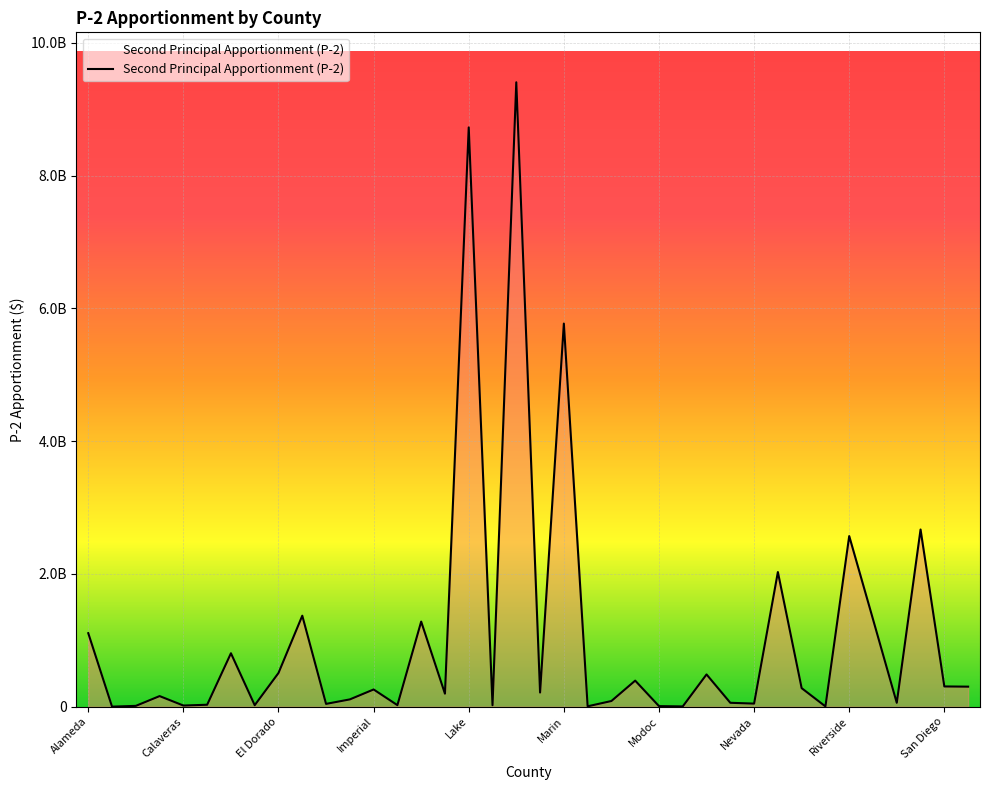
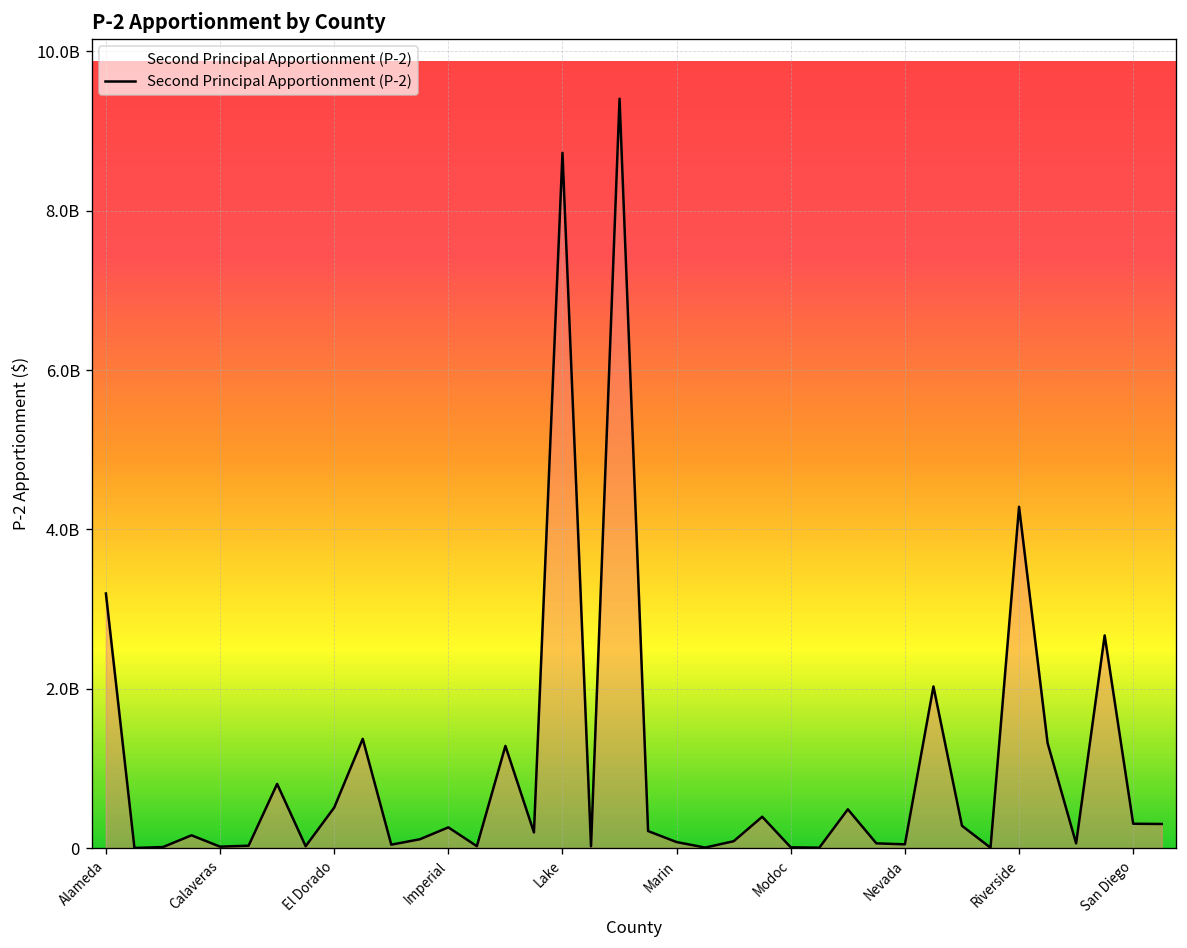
Alameda: 1100000000 -> 3200000000
Marin: 5800000000 -> 100000000
Riverside: 2600000000 -> 4300000000
